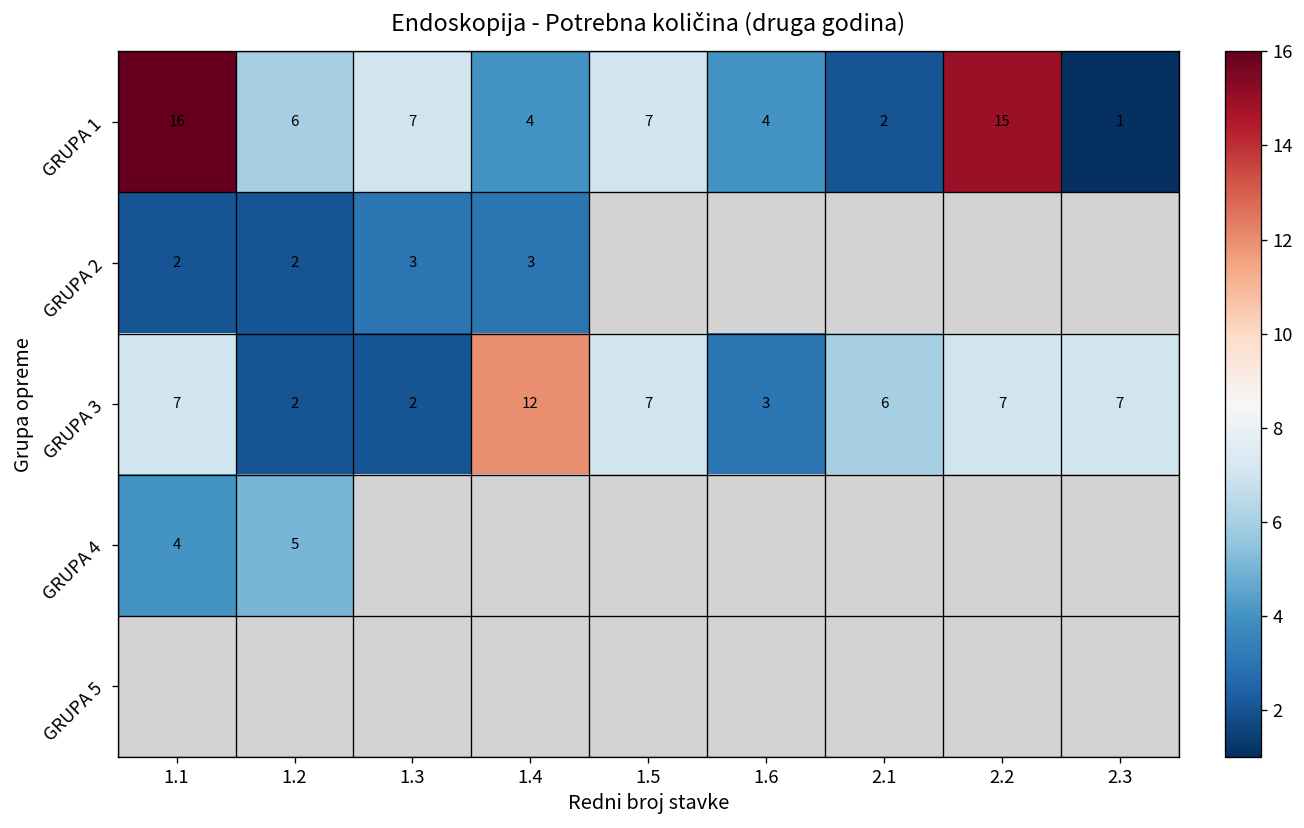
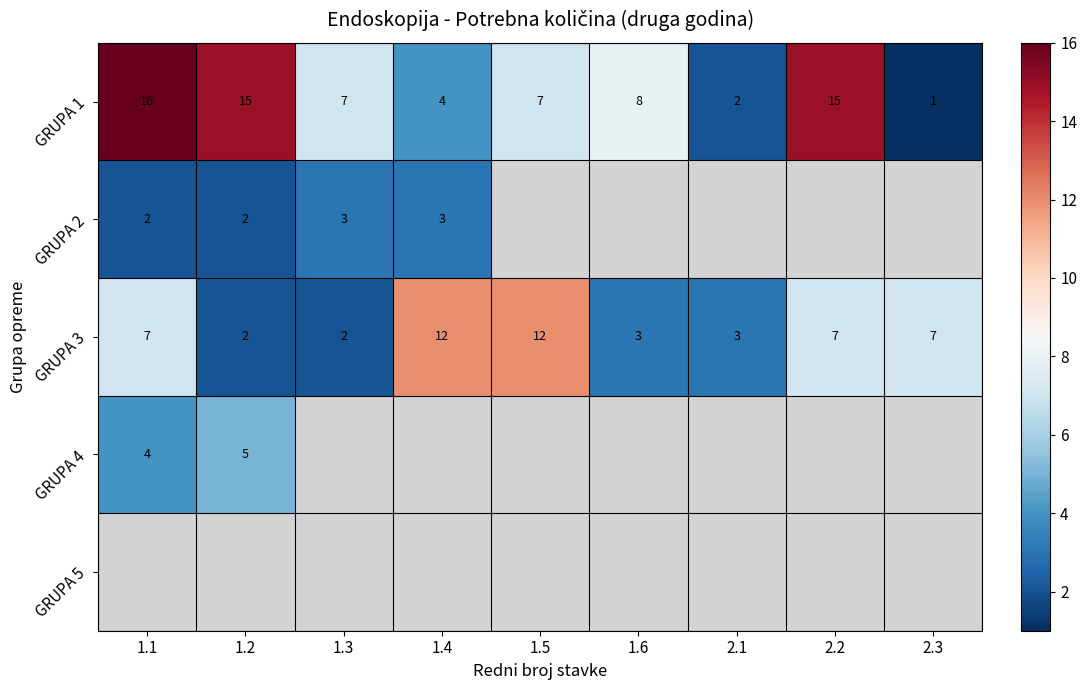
GRUPA 1, 1.2: 6 -> 15
GRUPA 1, 1.6: 4 -> 8
GRUPA 3, 1.5: 7 -> 12
GRUPA 3, 2.1: 6 -> 3
